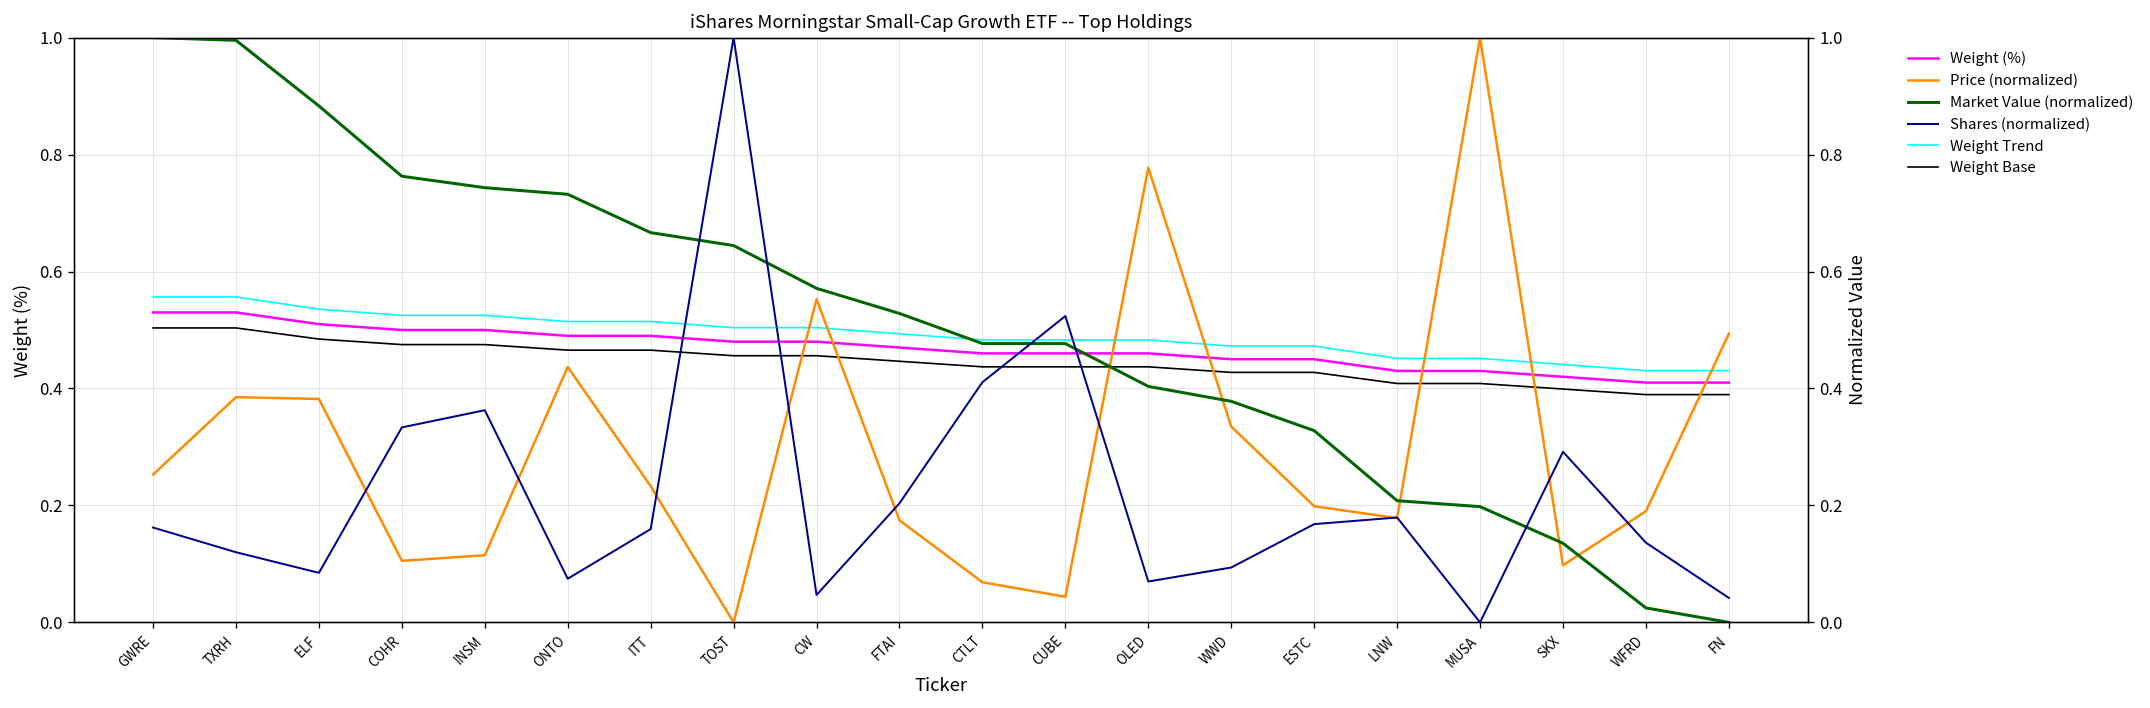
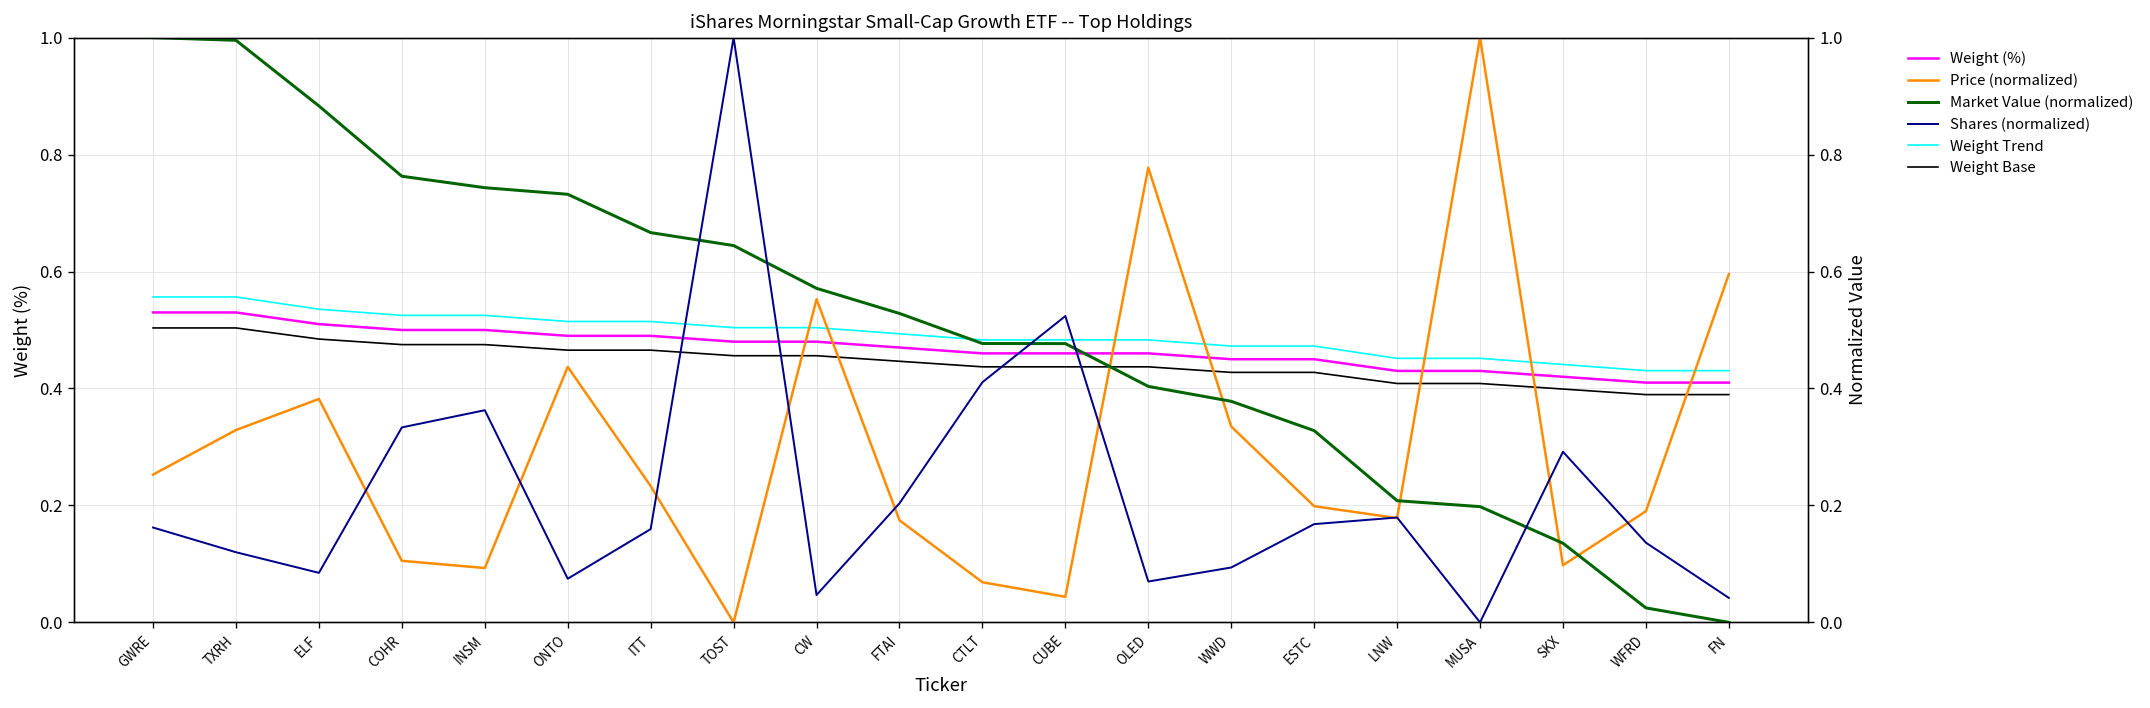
Price (normalized), TXRH: 0.39 -> 0.33
Price (normalized), INSM: 0.11 -> 0.09
Price (normalized), FN: 0.49 -> 0.60
